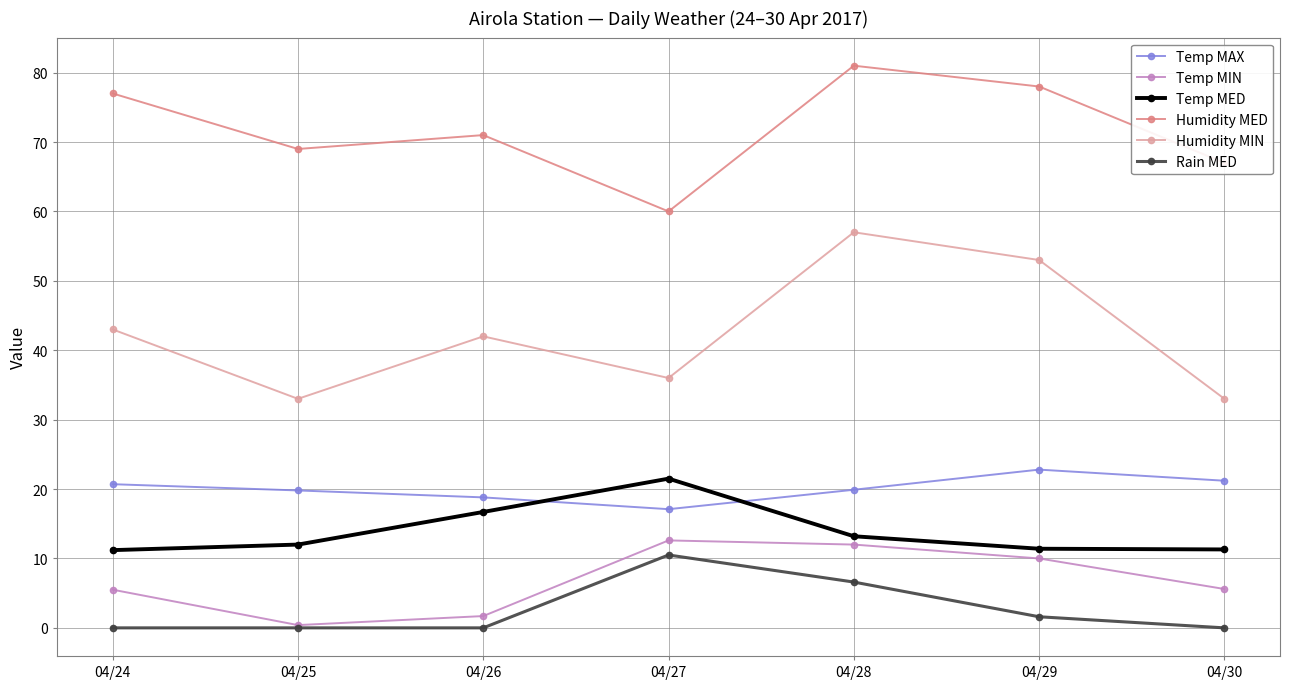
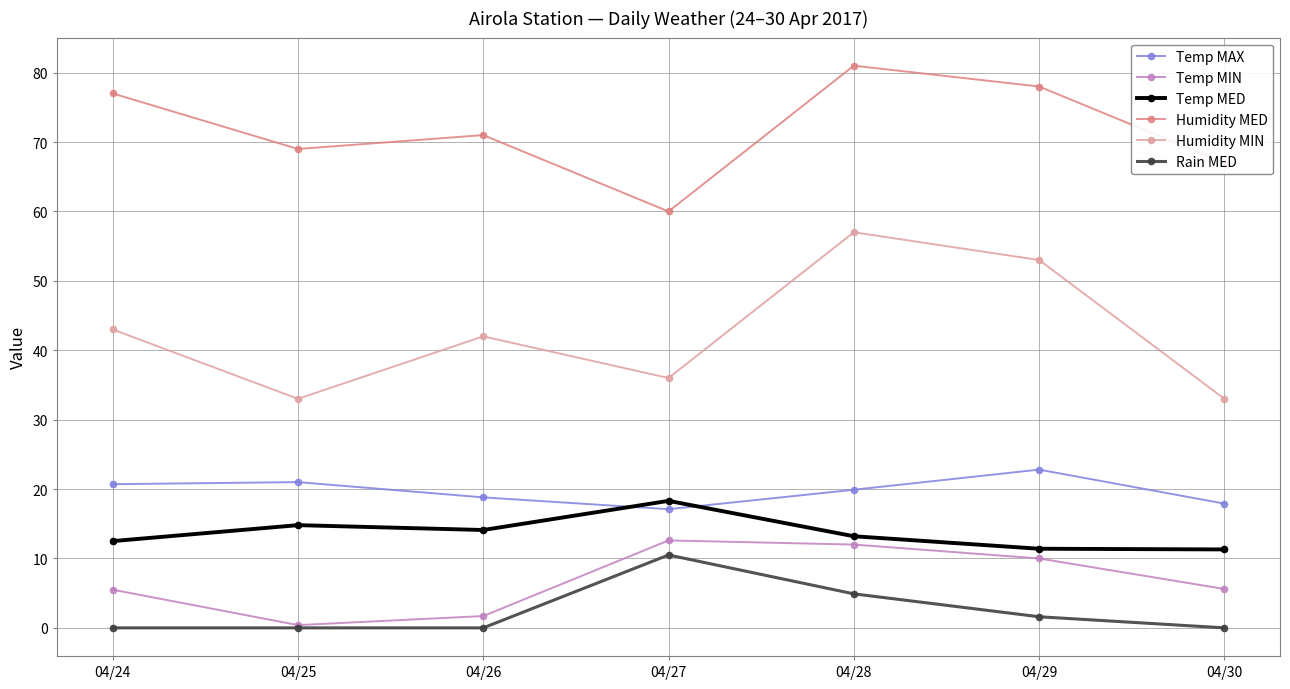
Temp MED, 04/24: 11 -> 13
Temp MAX, 04/25: 20 -> 21
Temp MED, 04/25: 12 -> 15
Temp MED, 04/26: 17 -> 14
Temp MED, 04/27: 22 -> 18
Rain MED, 04/28: 7 -> 5
Temp MAX, 04/30: 21 -> 18
